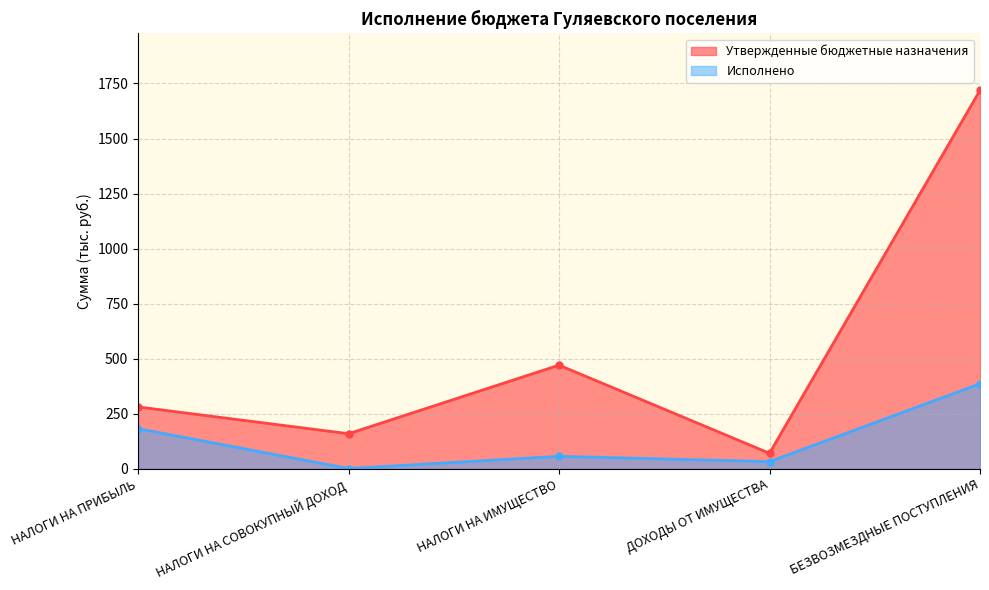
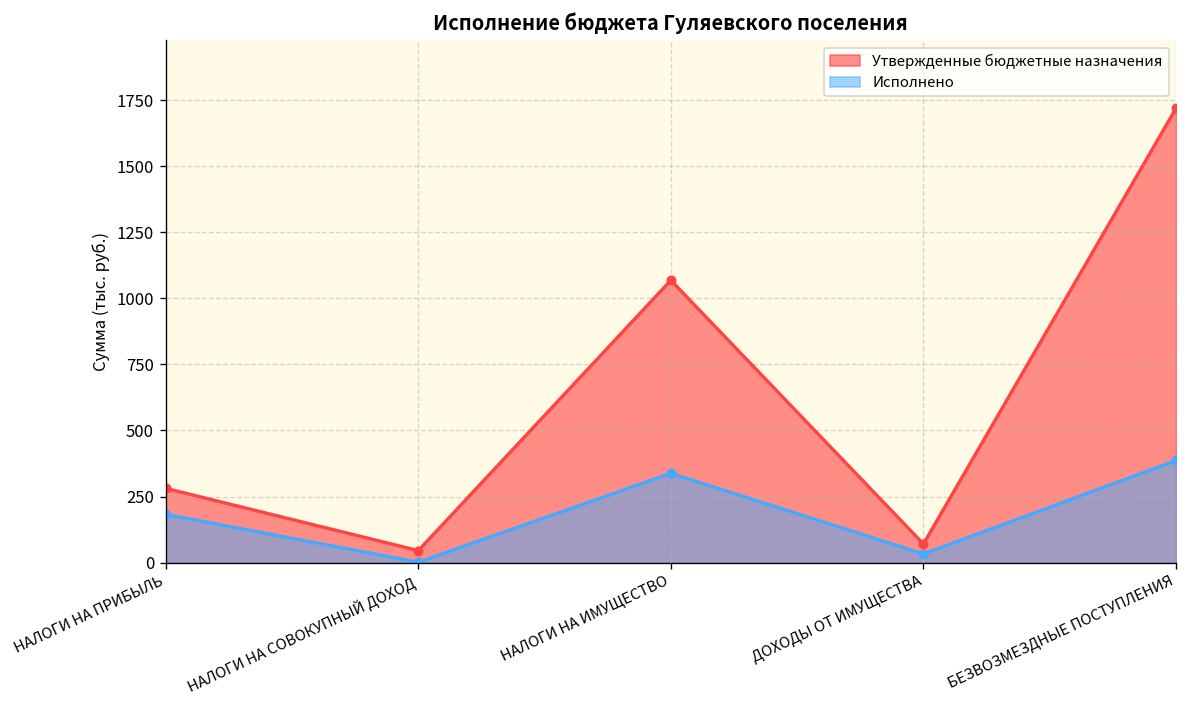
Утвержденные бюджетные назначения, НАЛОГИ НА СОВОКУПНЫЙ ДОХОД: 160 -> 50
Утвержденные бюджетные назначения, НАЛОГИ НА ИМУЩЕСТВО: 470 -> 1070
Исполнено, НАЛОГИ НА ИМУЩЕСТВО: 60 -> 340
